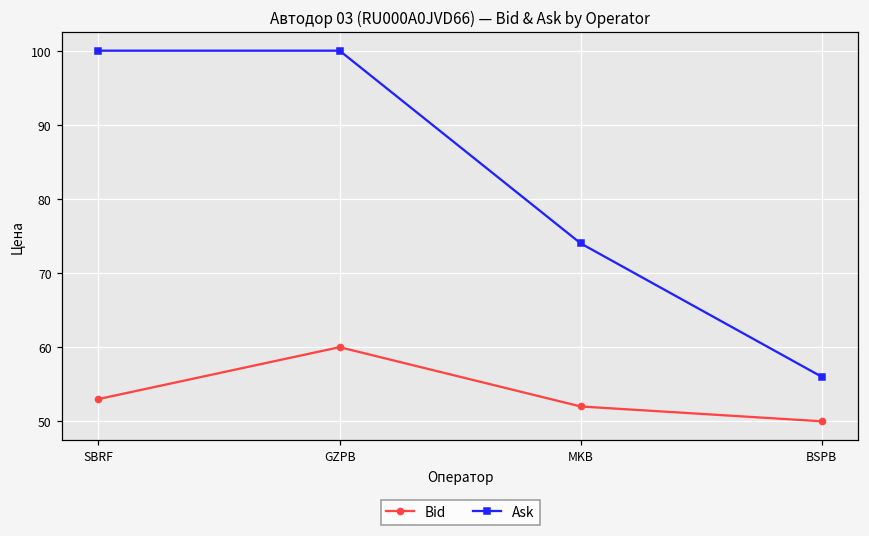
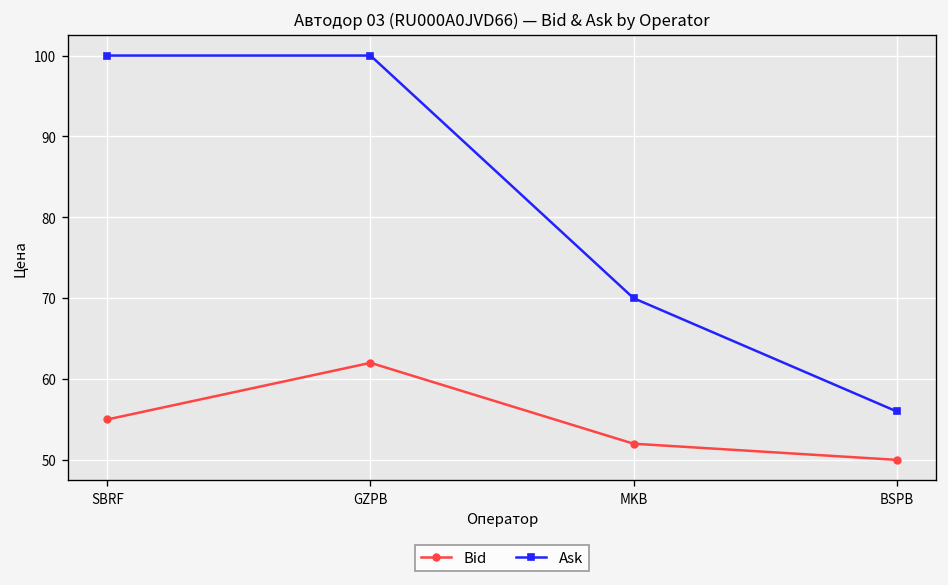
Bid, SBRF: 53 -> 55
Bid, GZPB: 60 -> 62
Ask, MKB: 74 -> 70
